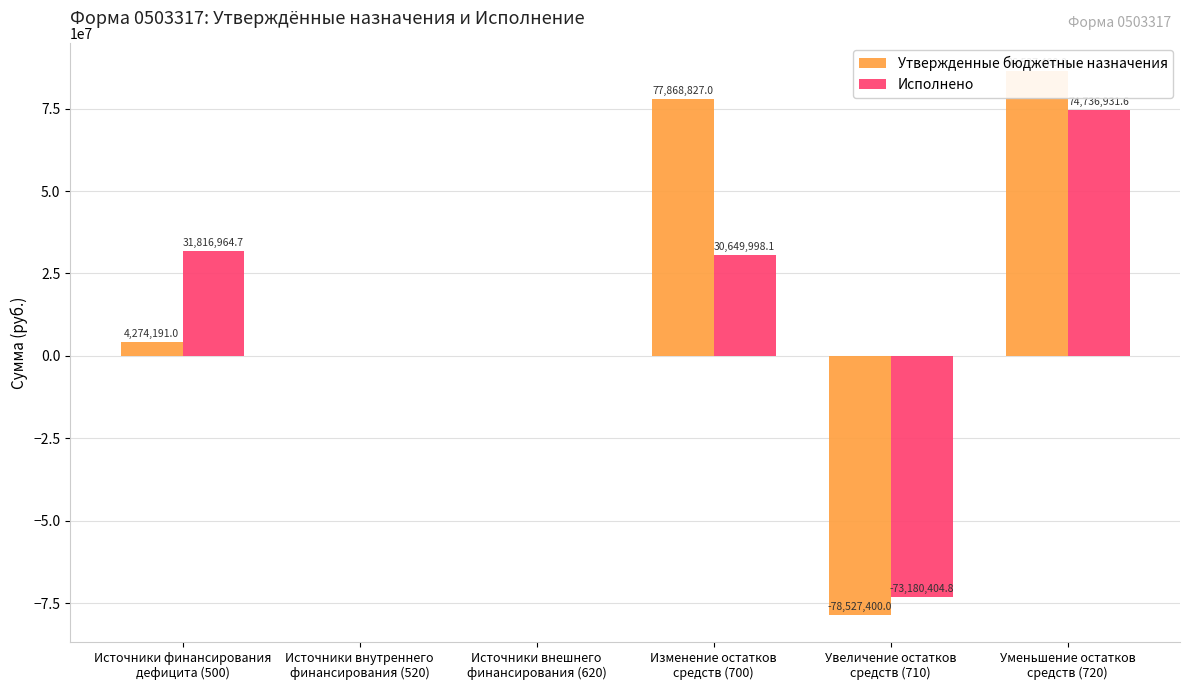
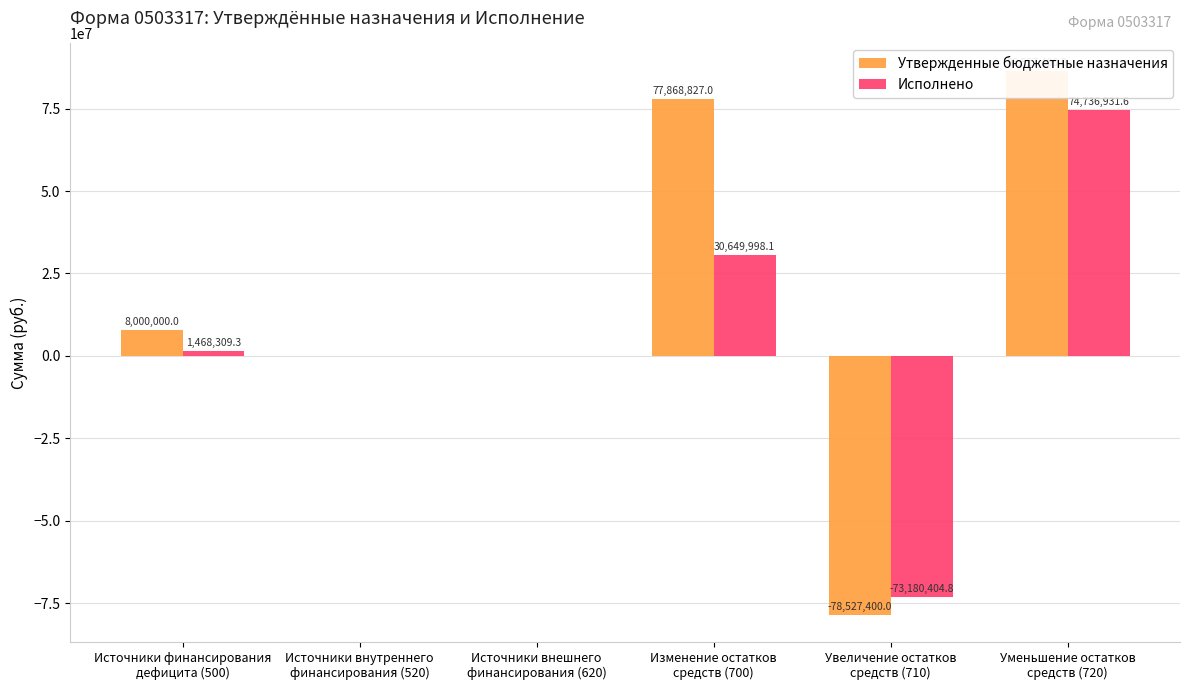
Утвержденные бюджетные назначения, Источники финансирования дефицита (500): 4,274,191.0 -> 8,000,000.0
Исполнено, Источники финансирования дефицита (500): 31,816,964.7 -> 1,468,309.3
